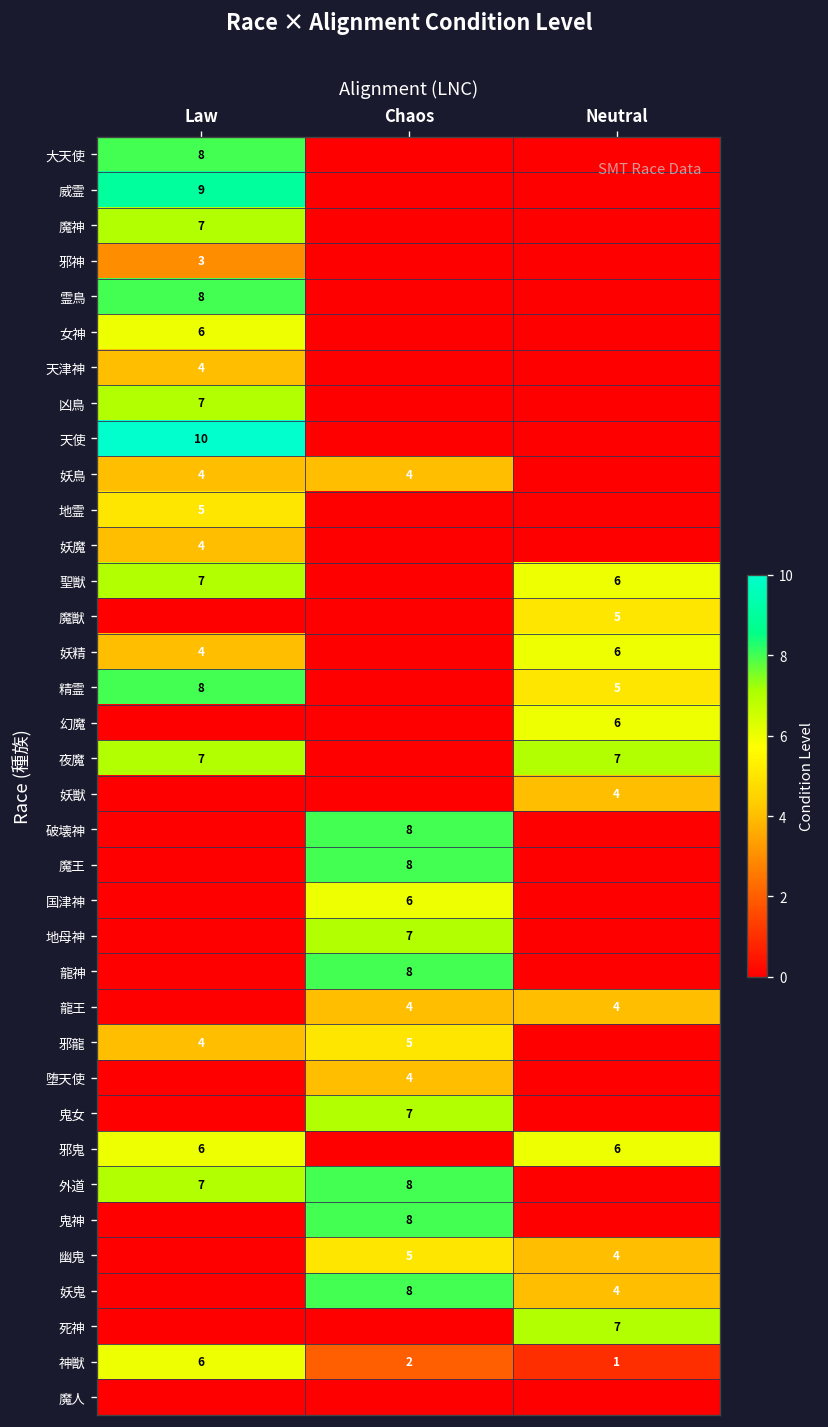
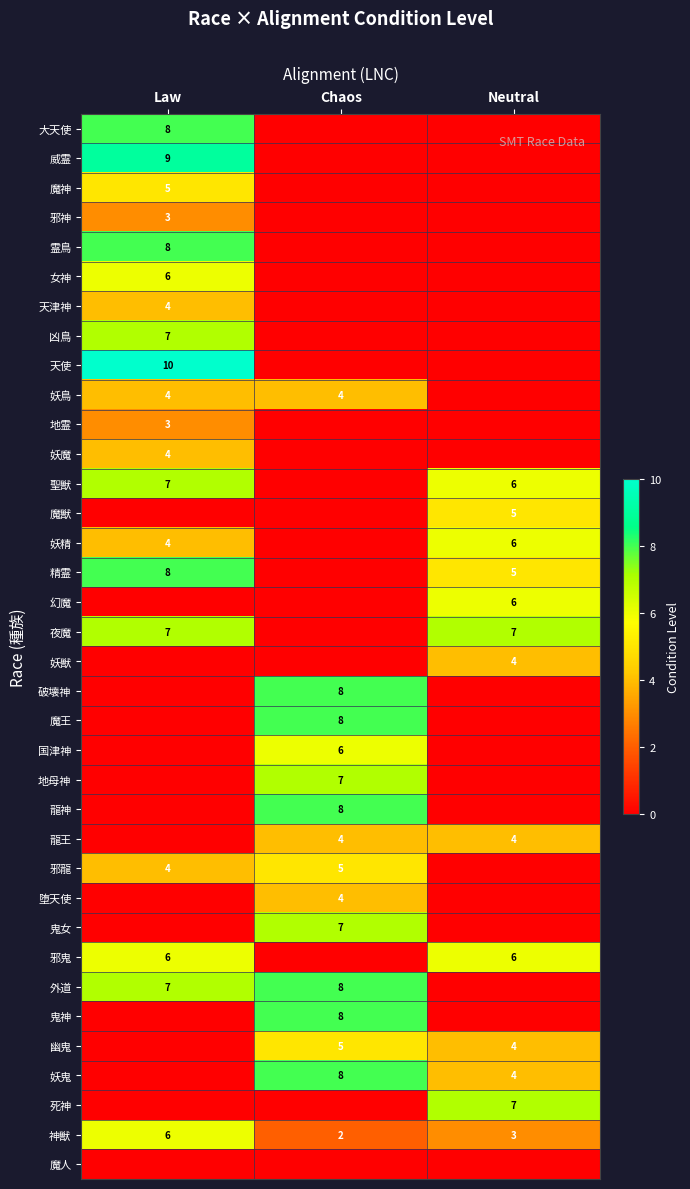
魔神, Law: 7 -> 5
地霊, Law: 5 -> 3
神獣, Neutral: 1 -> 3
